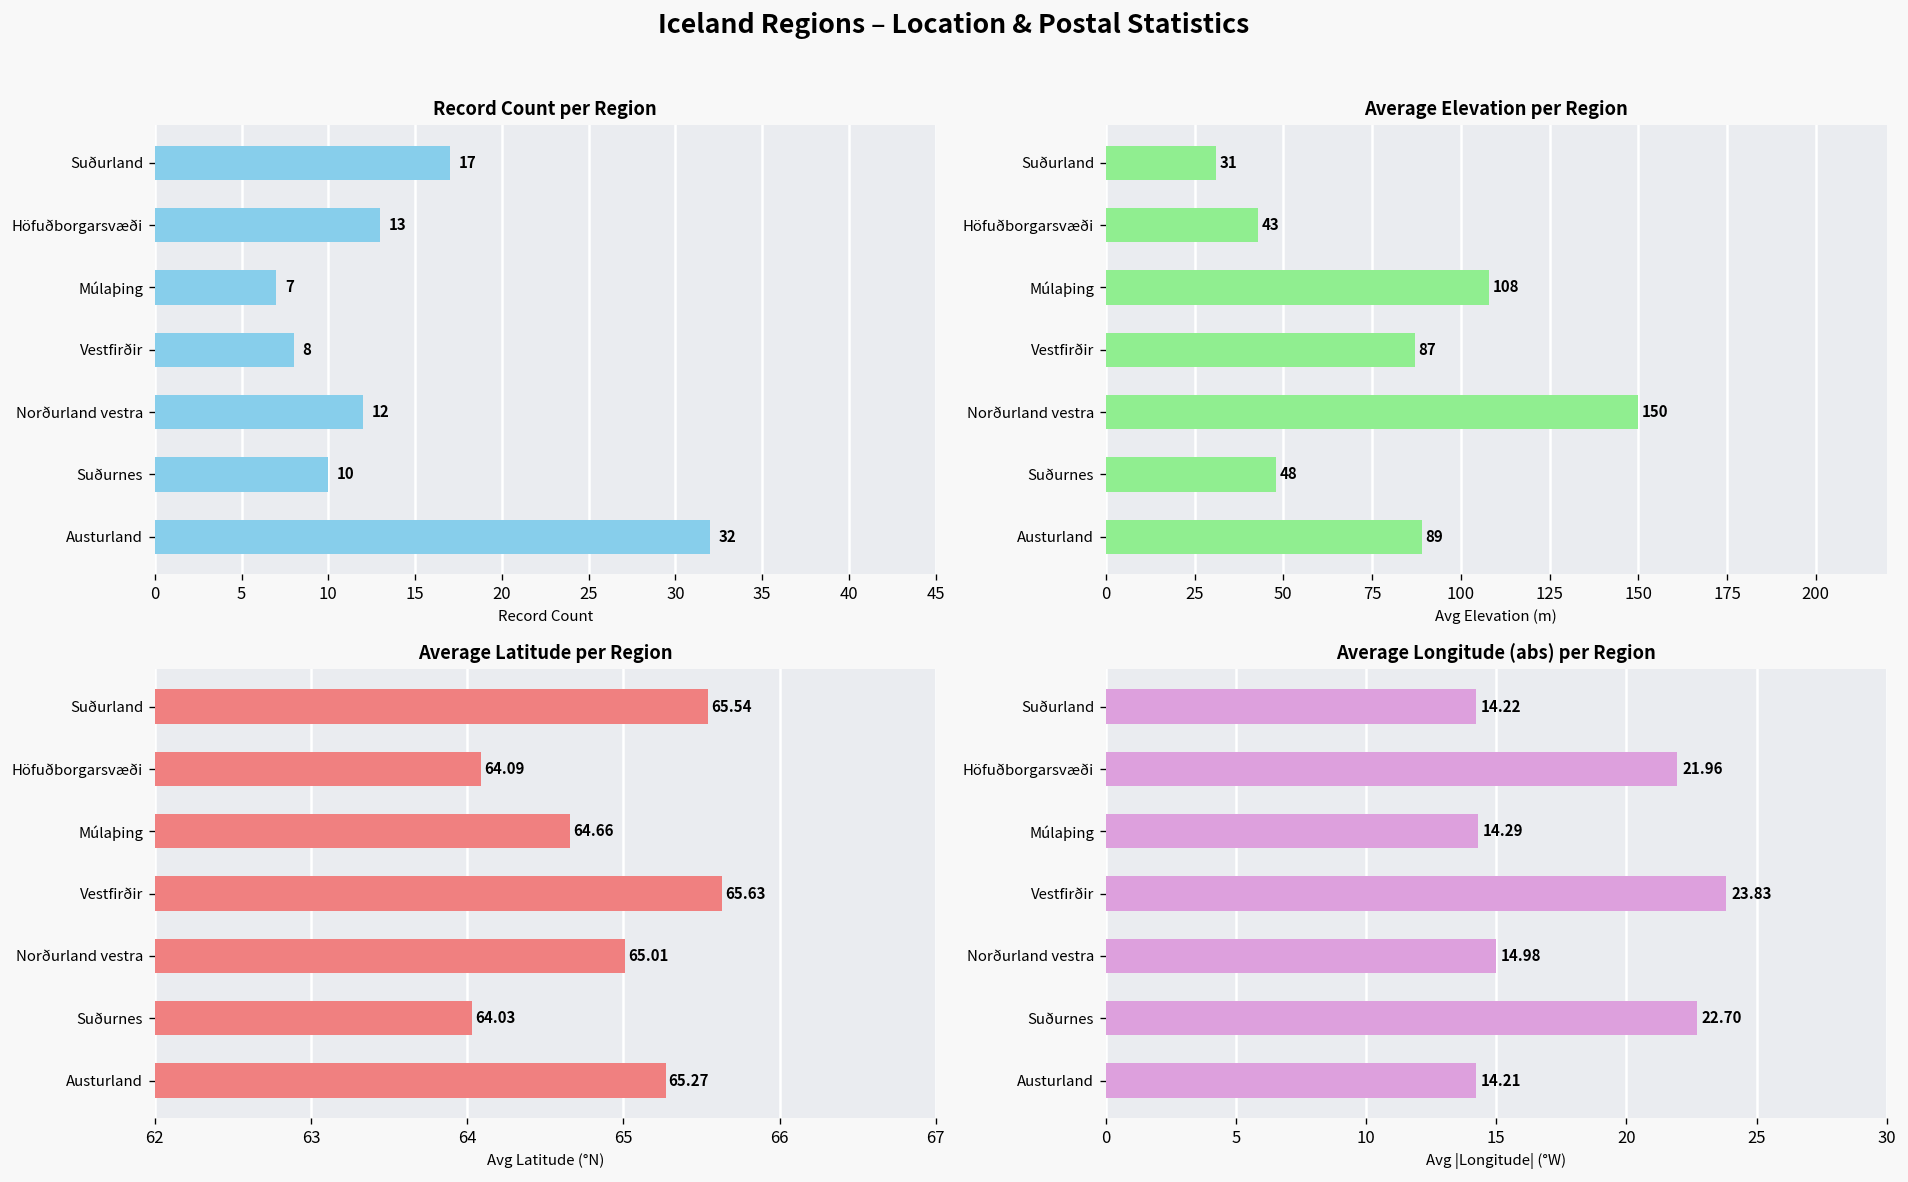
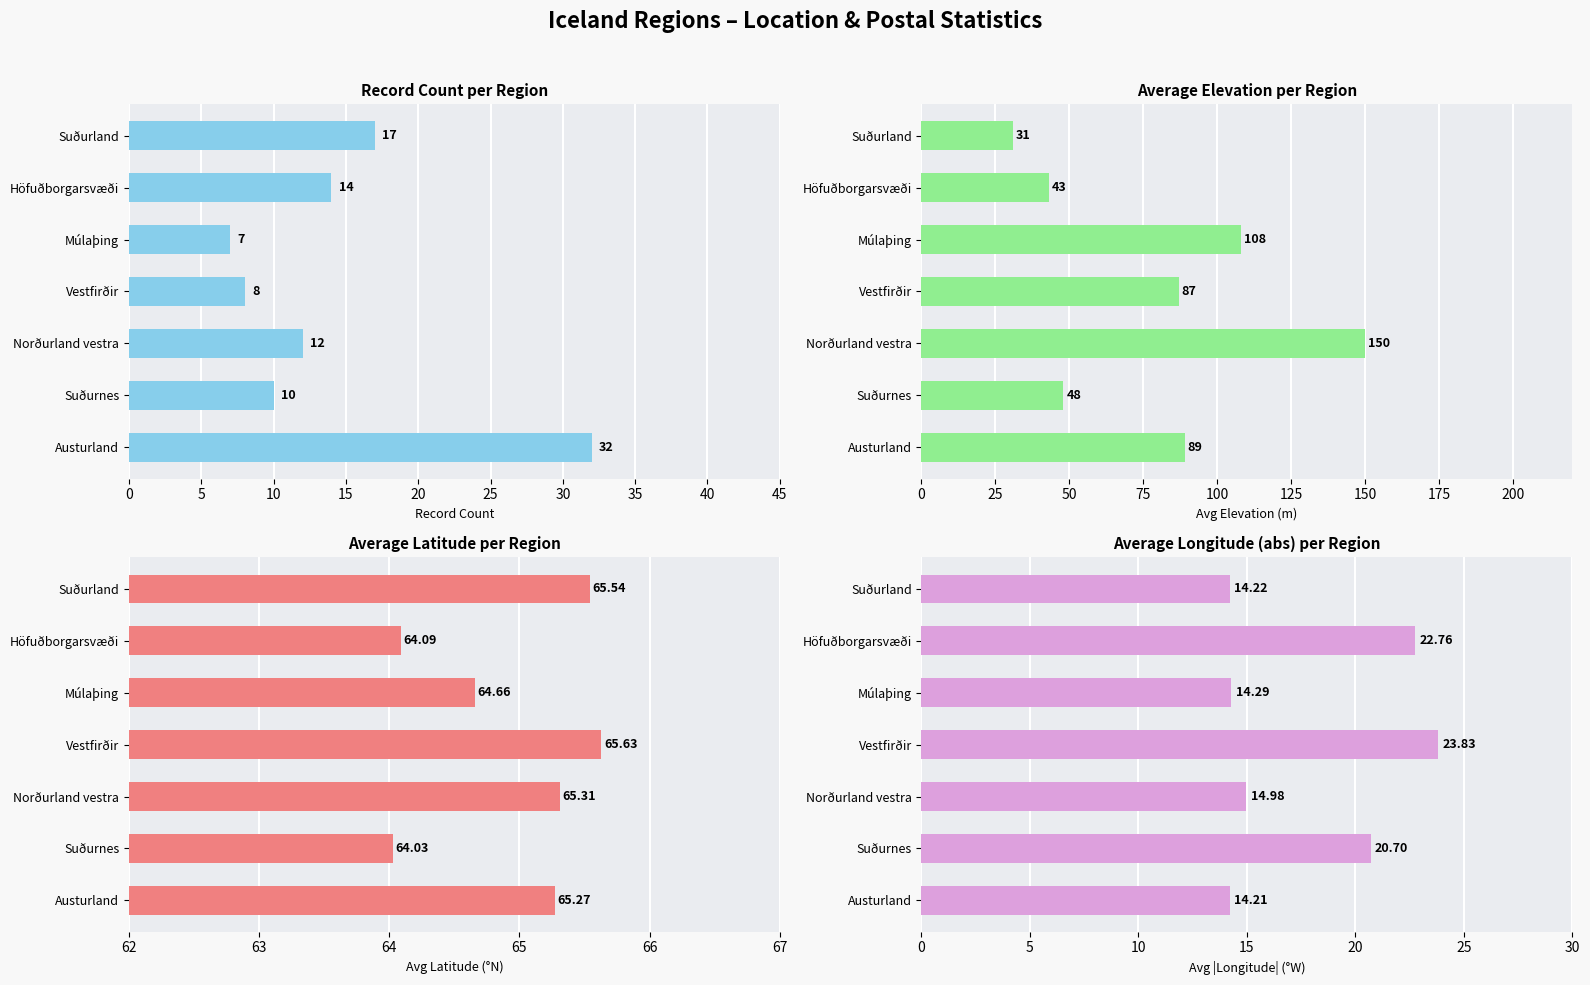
Record Count per Region, Höfuðborgarsvæði: 13 -> 14
Average Latitude per Region, Norðurland vestra: 65.01 -> 65.31
Average Longitude (abs) per Region, Höfuðborgarsvæði: 21.96 -> 22.76
Average Longitude (abs) per Region, Suðurnes: 22.70 -> 20.70
